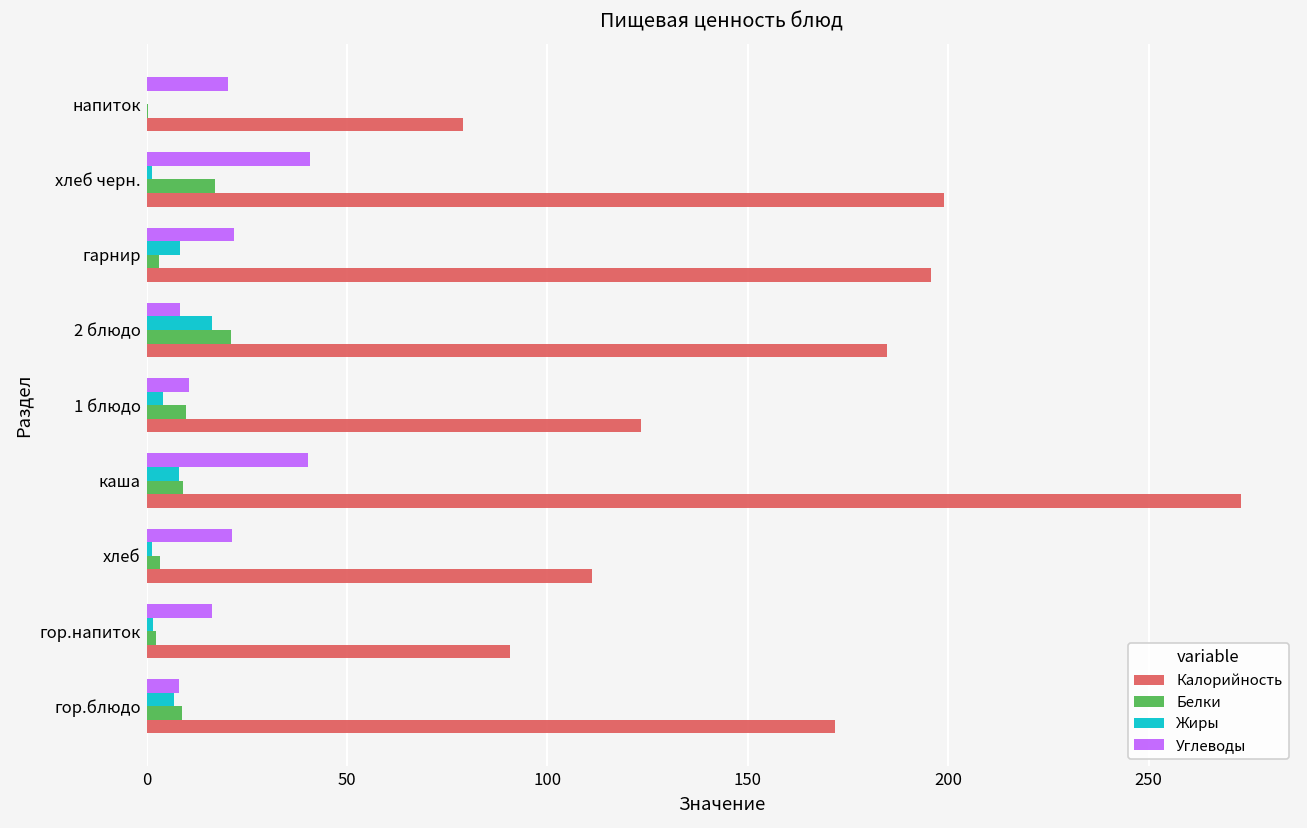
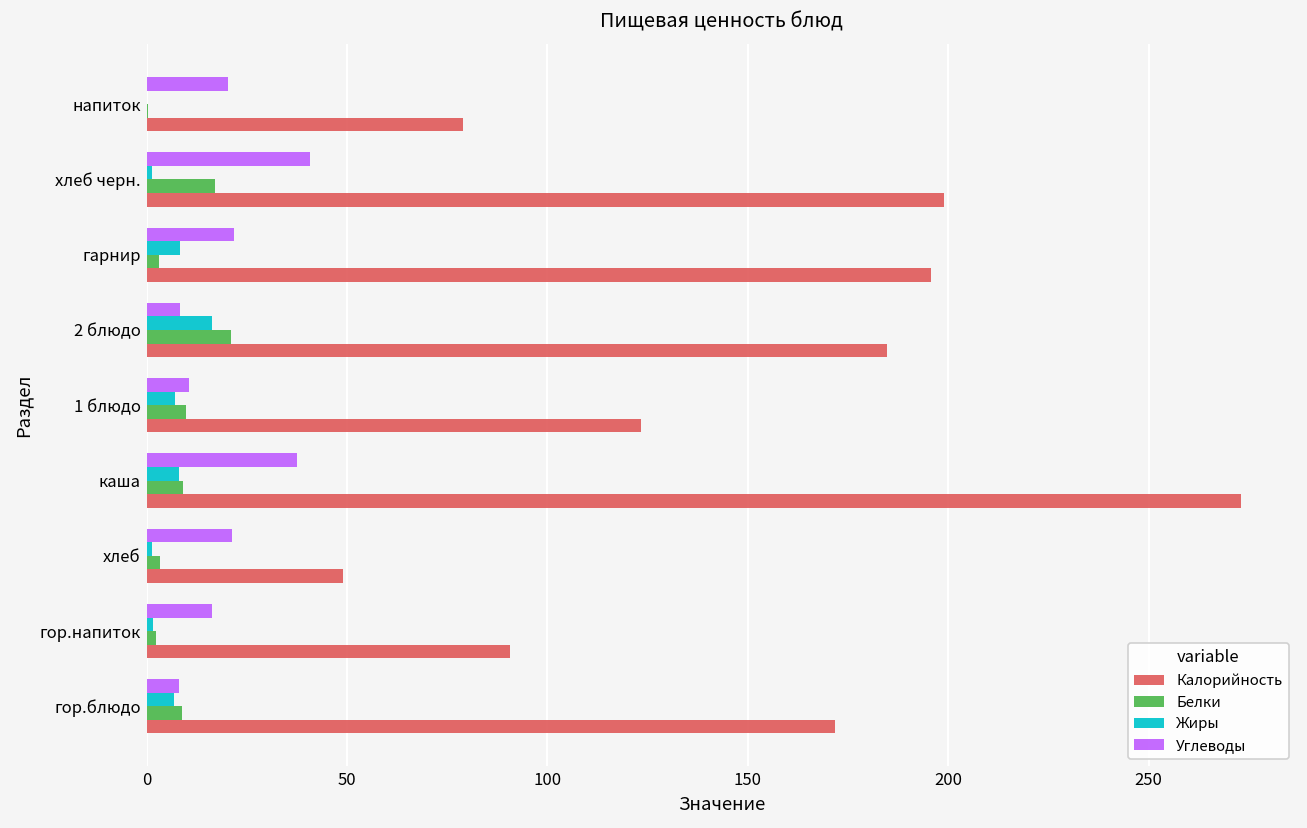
Жиры, 1 блюдо: 4 -> 7
Углеводы, каша: 40 -> 38
Калорийность, хлеб: 111 -> 49
